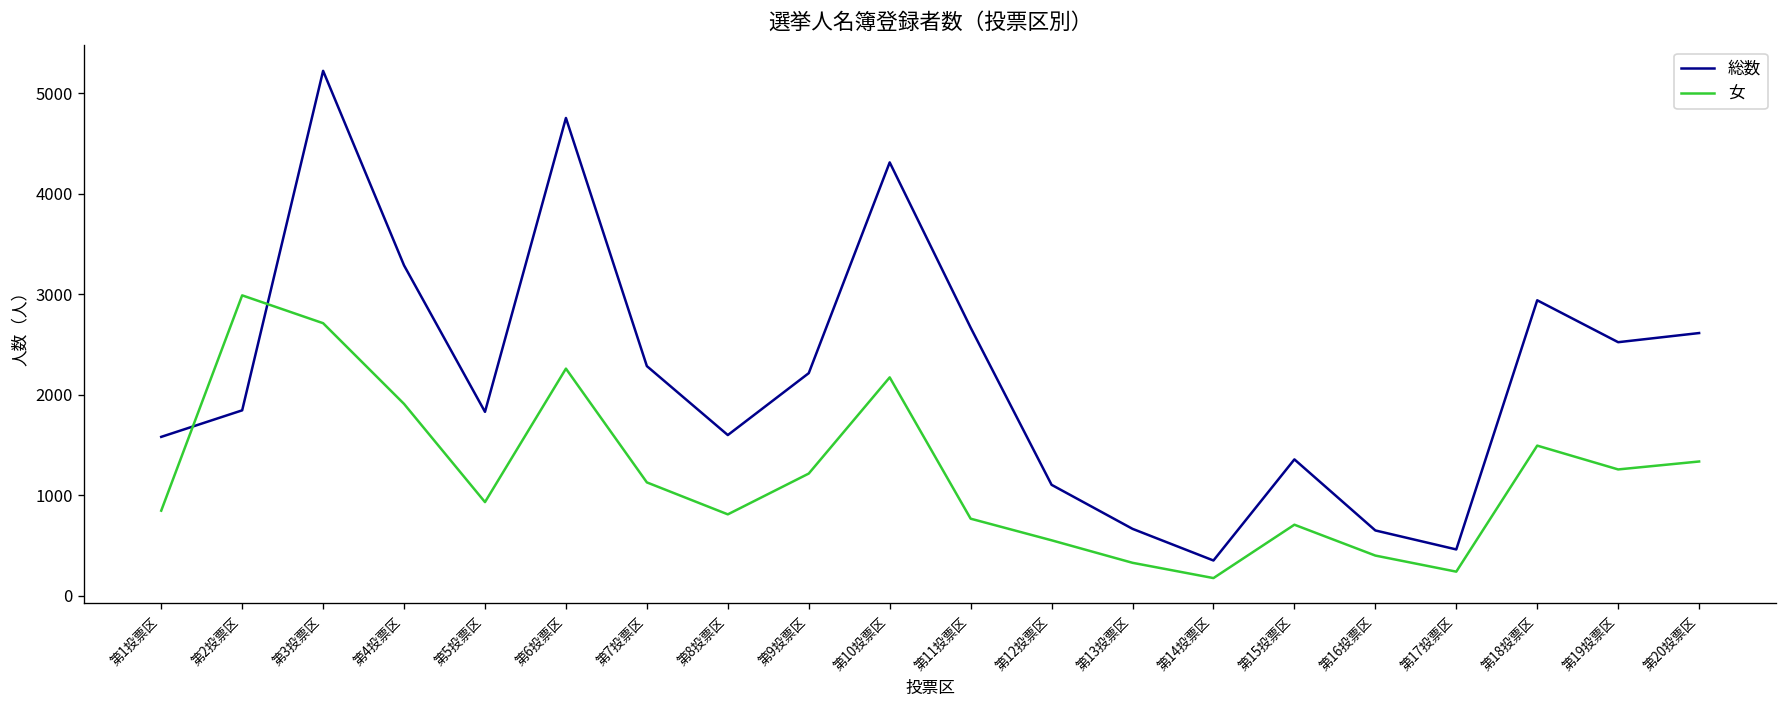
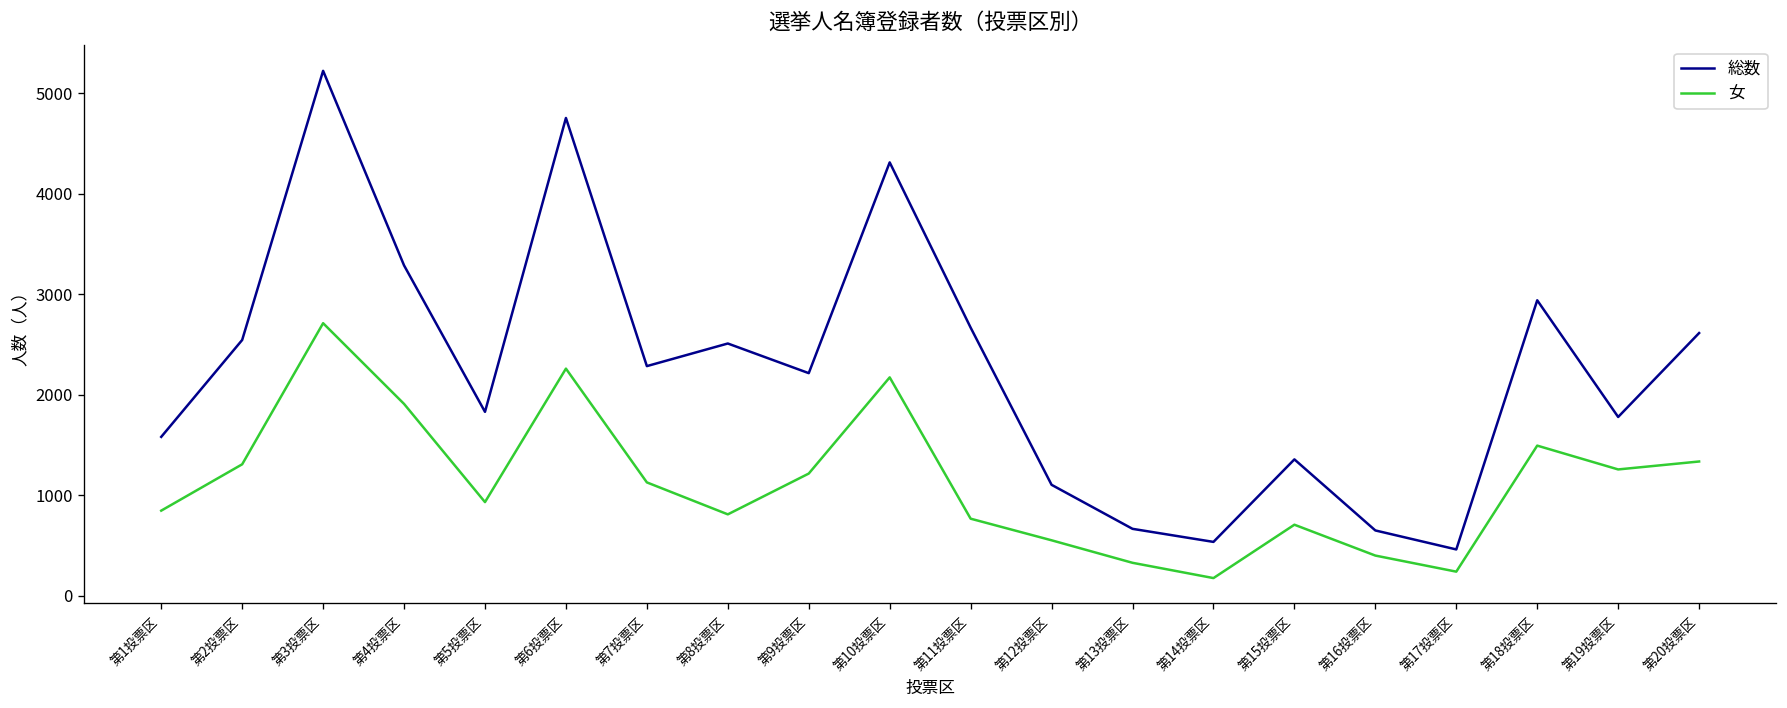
総数, 第2投票区: 1800 -> 2500
女, 第2投票区: 3000 -> 1300
総数, 第8投票区: 1600 -> 2500
総数, 第14投票区: 400 -> 500
総数, 第19投票区: 2500 -> 1800
